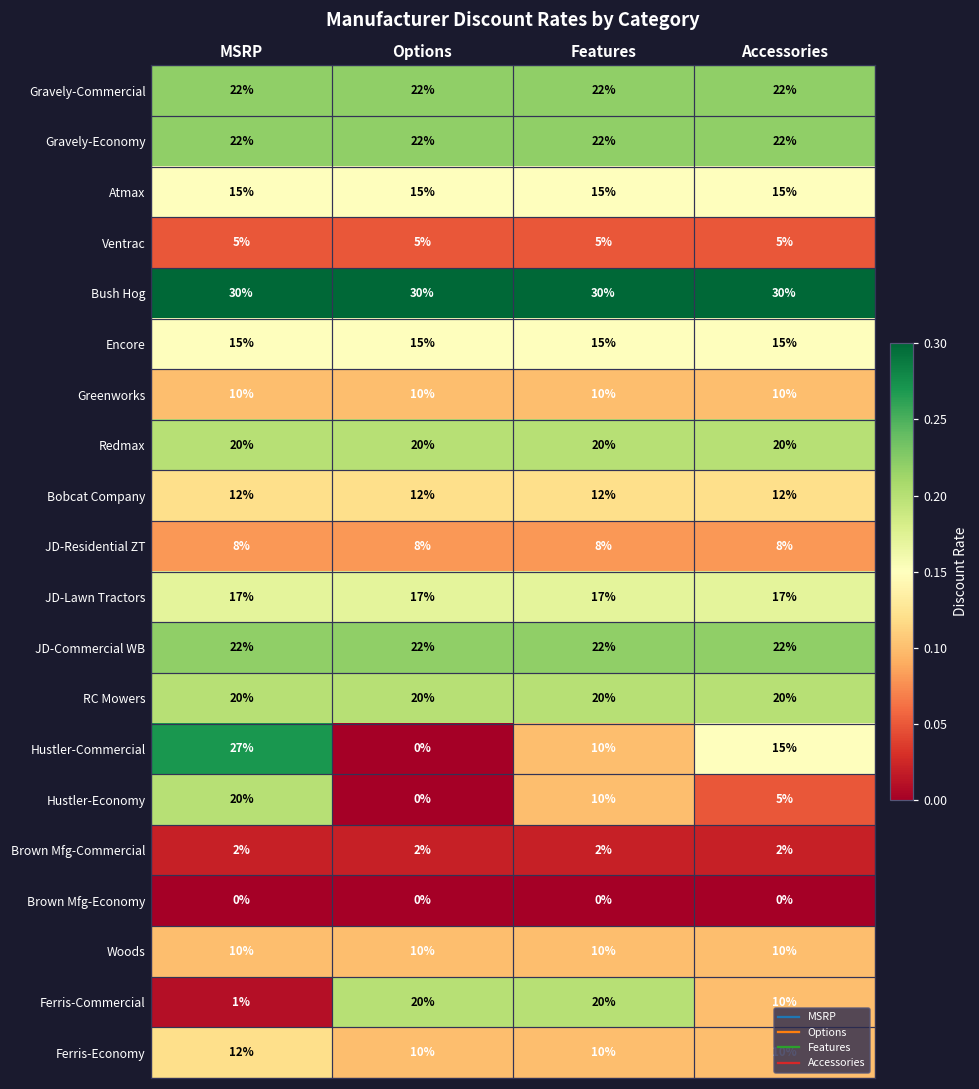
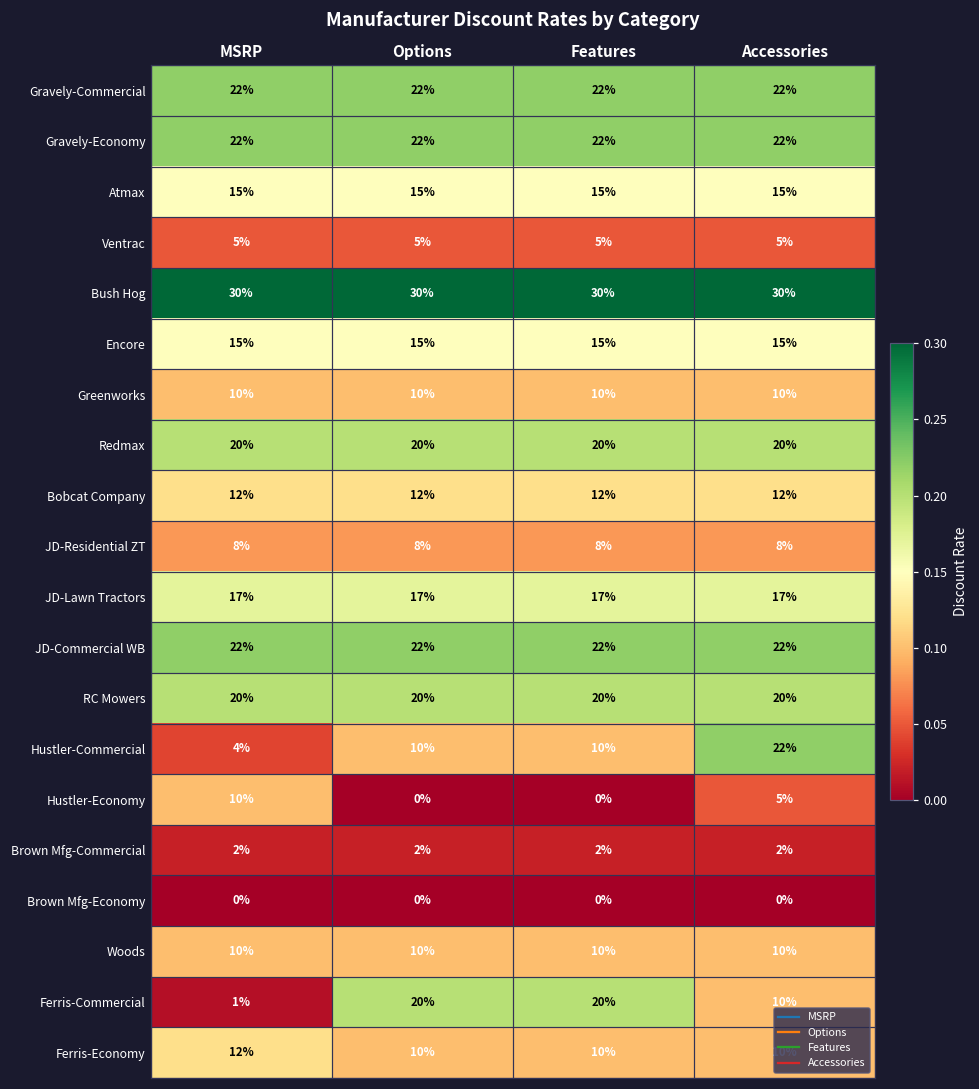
Hustler-Commercial, MSRP: 27% -> 4%
Hustler-Commercial, Options: 0% -> 10%
Hustler-Commercial, Accessories: 15% -> 22%
Hustler-Economy, MSRP: 20% -> 10%
Hustler-Economy, Features: 10% -> 0%
